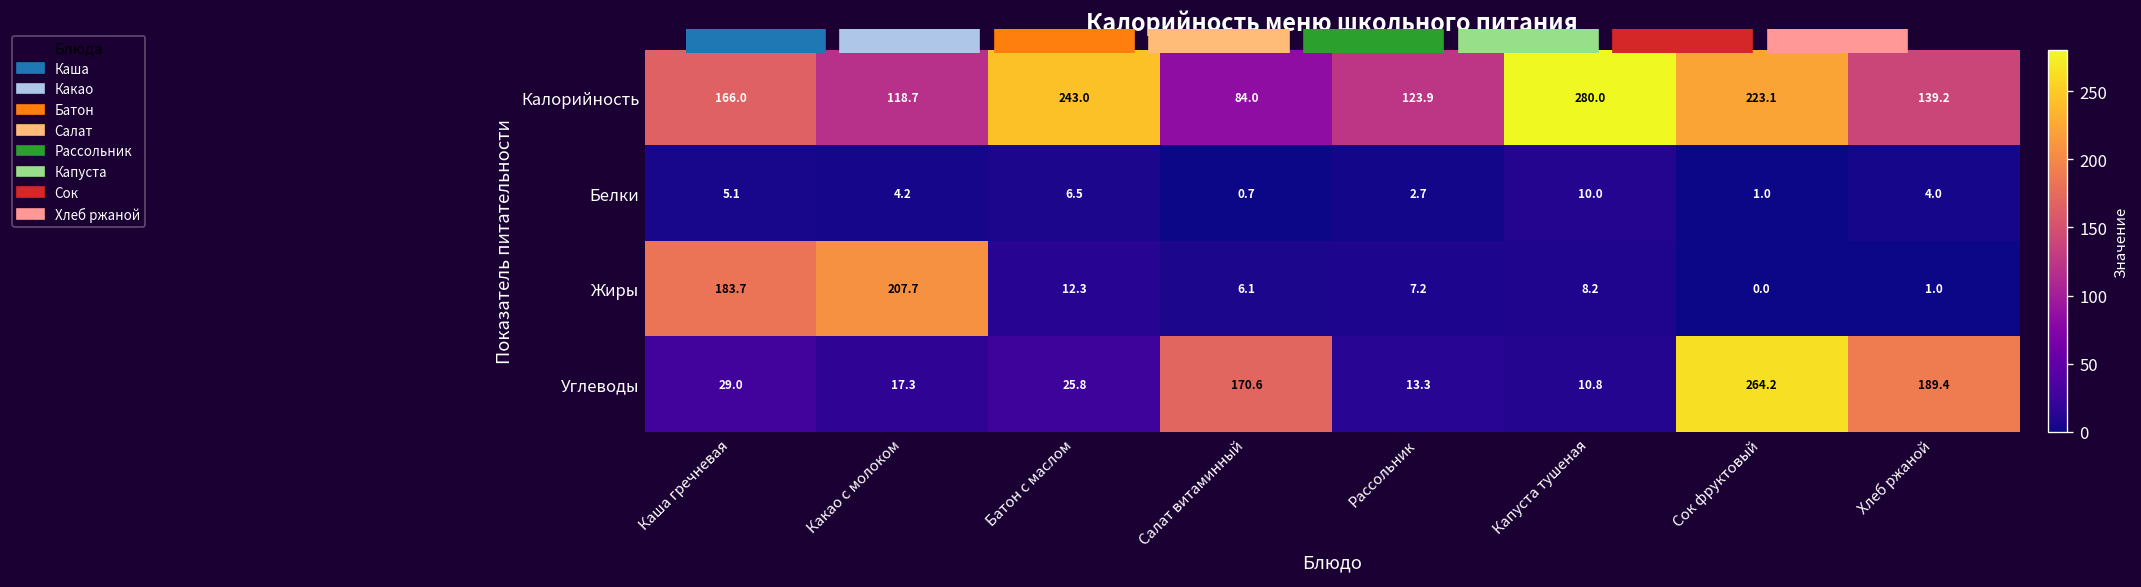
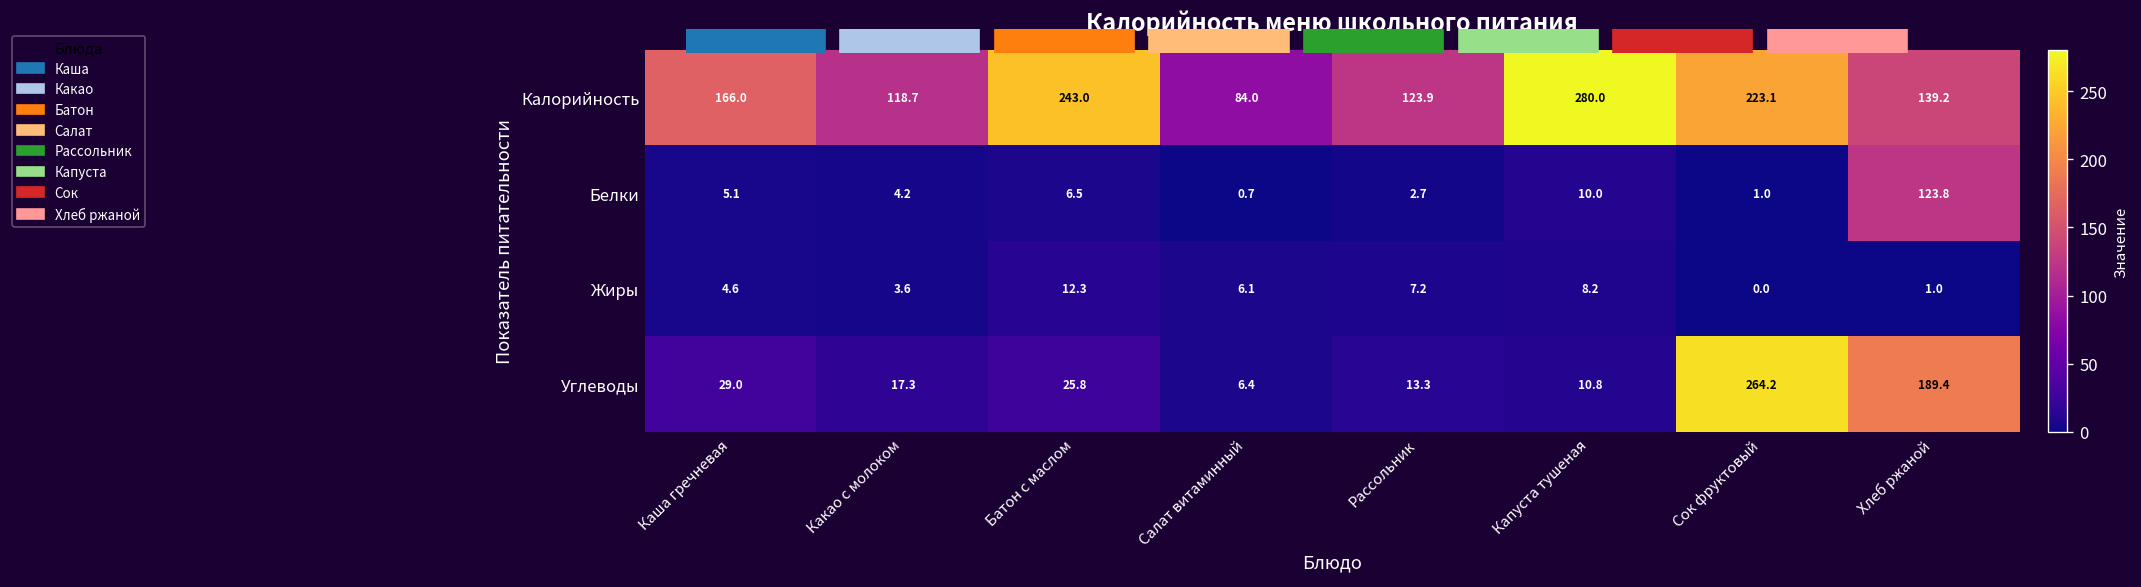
Белки, Хлеб ржаной: 4.0 -> 123.8
Жиры, Каша гречневая: 183.7 -> 4.6
Жиры, Какао с молоком: 207.7 -> 3.6
Углеводы, Салат витаминный: 170.6 -> 6.4
